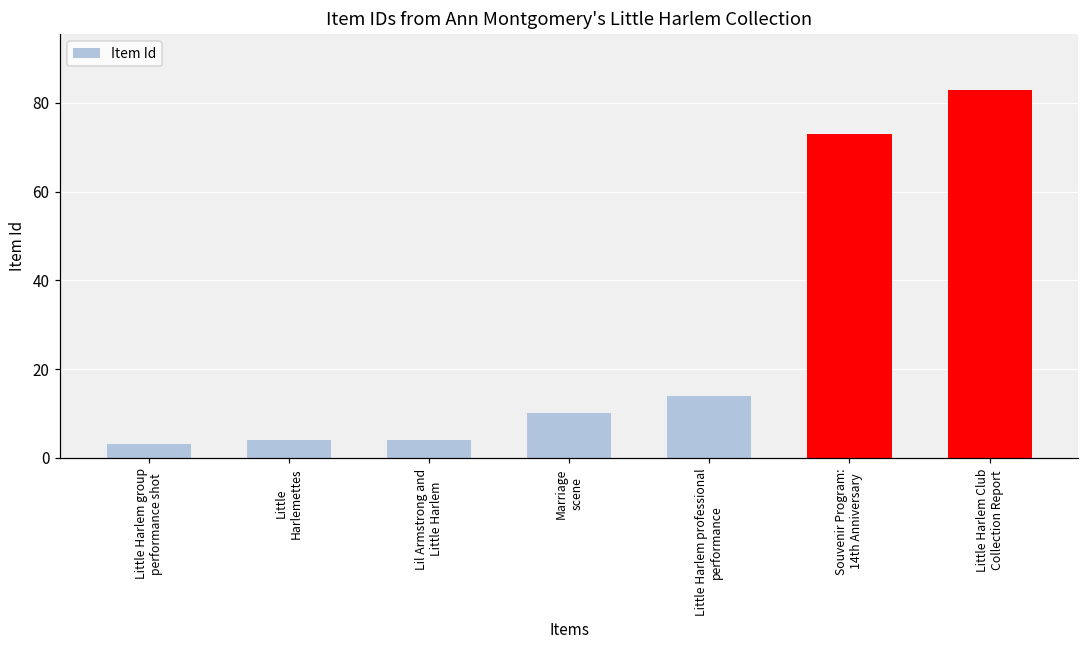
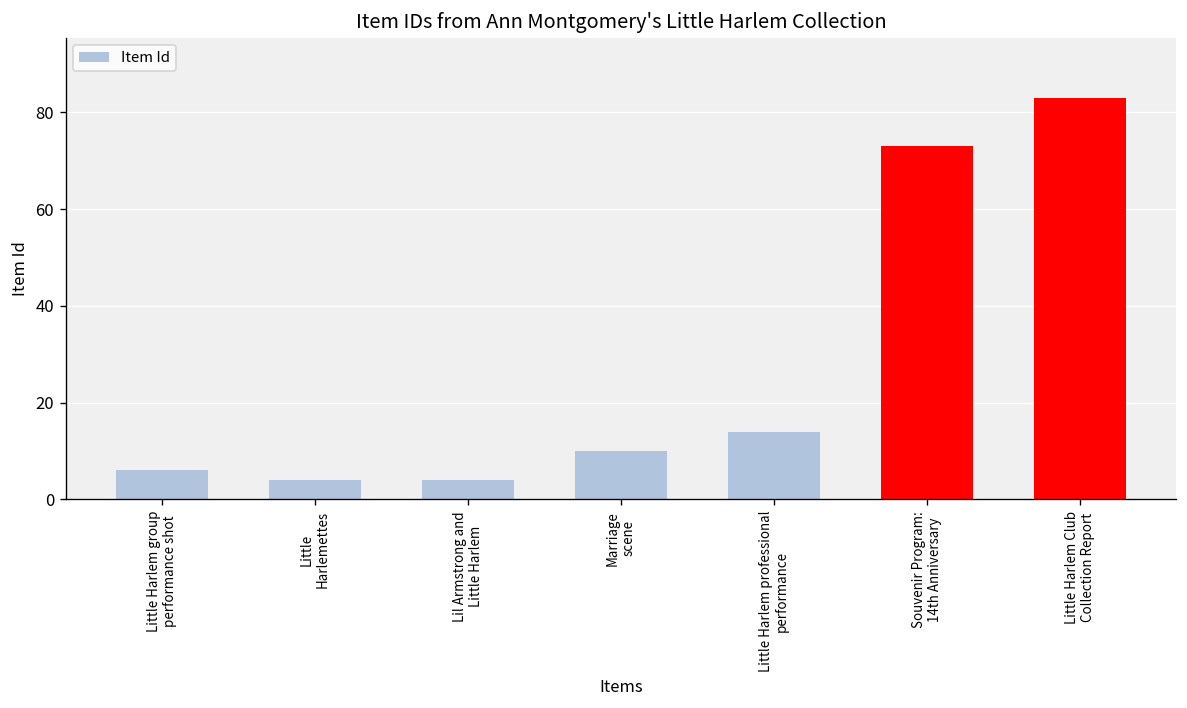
Little Harlem group performance shot: 3 -> 6
